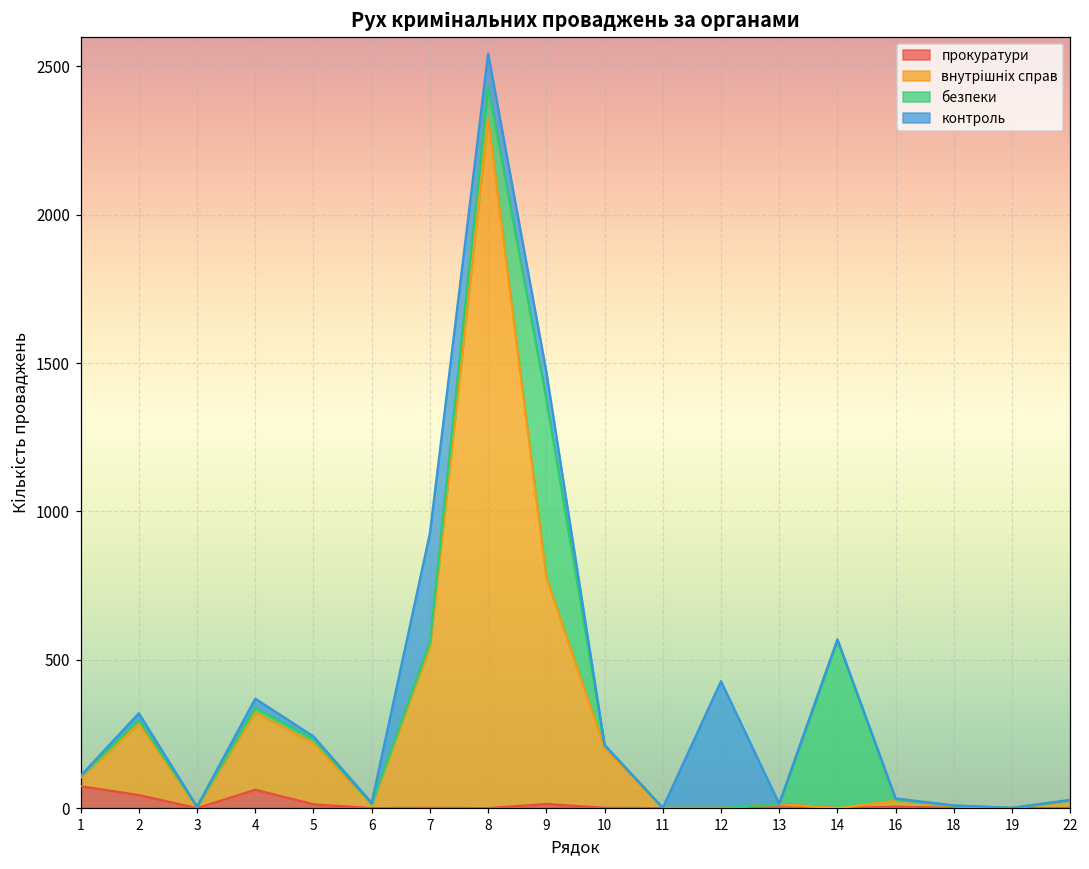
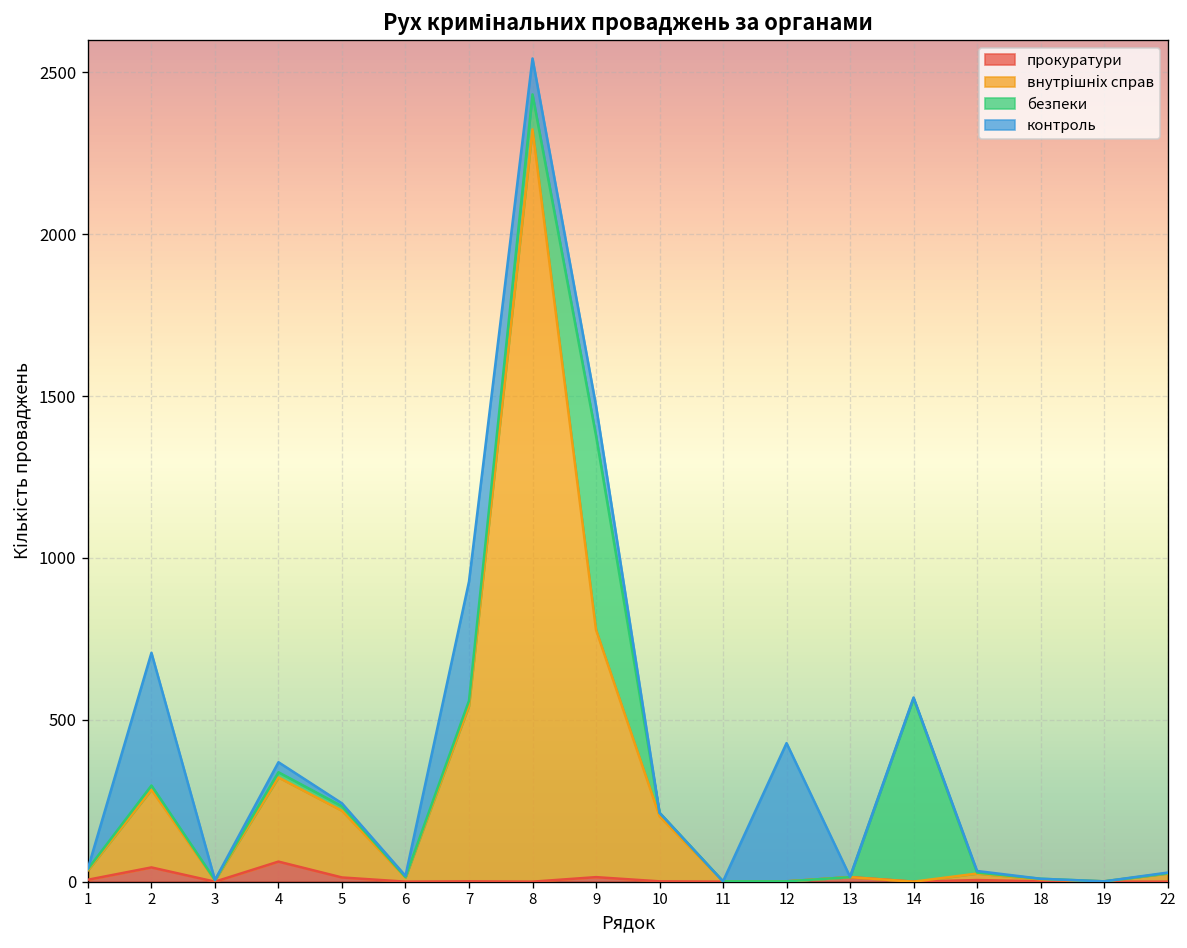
прокуратури, 1: 70 -> 10
контроль, 2: 20 -> 410
